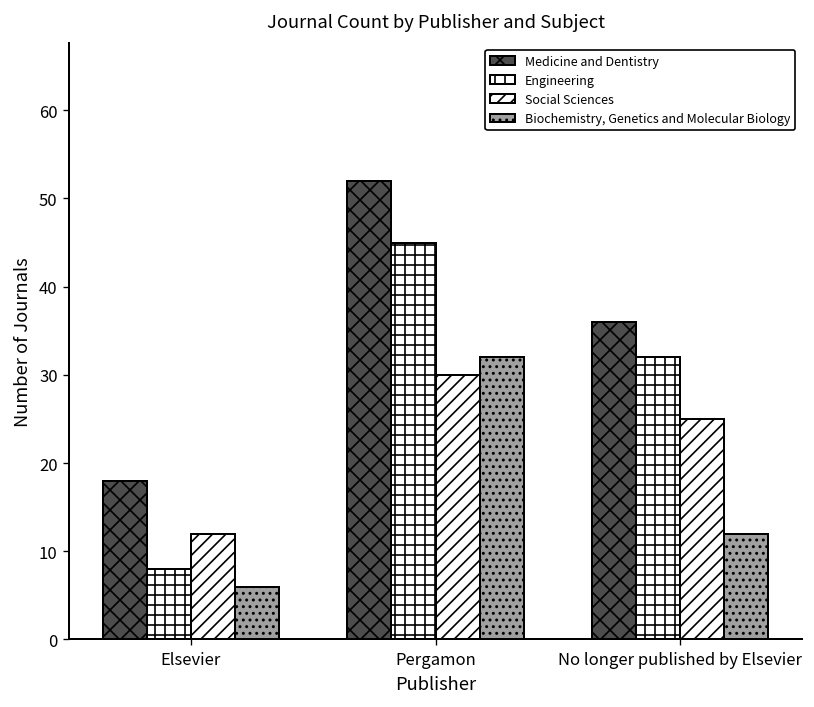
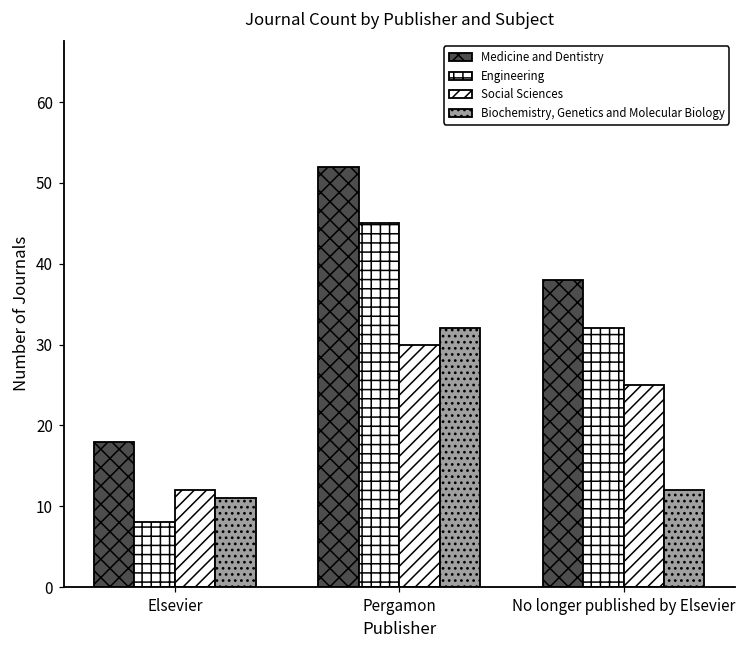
Biochemistry, Genetics and Molecular Biology, Elsevier: 6 -> 11
Medicine and Dentistry, No longer published by Elsevier: 36 -> 38
